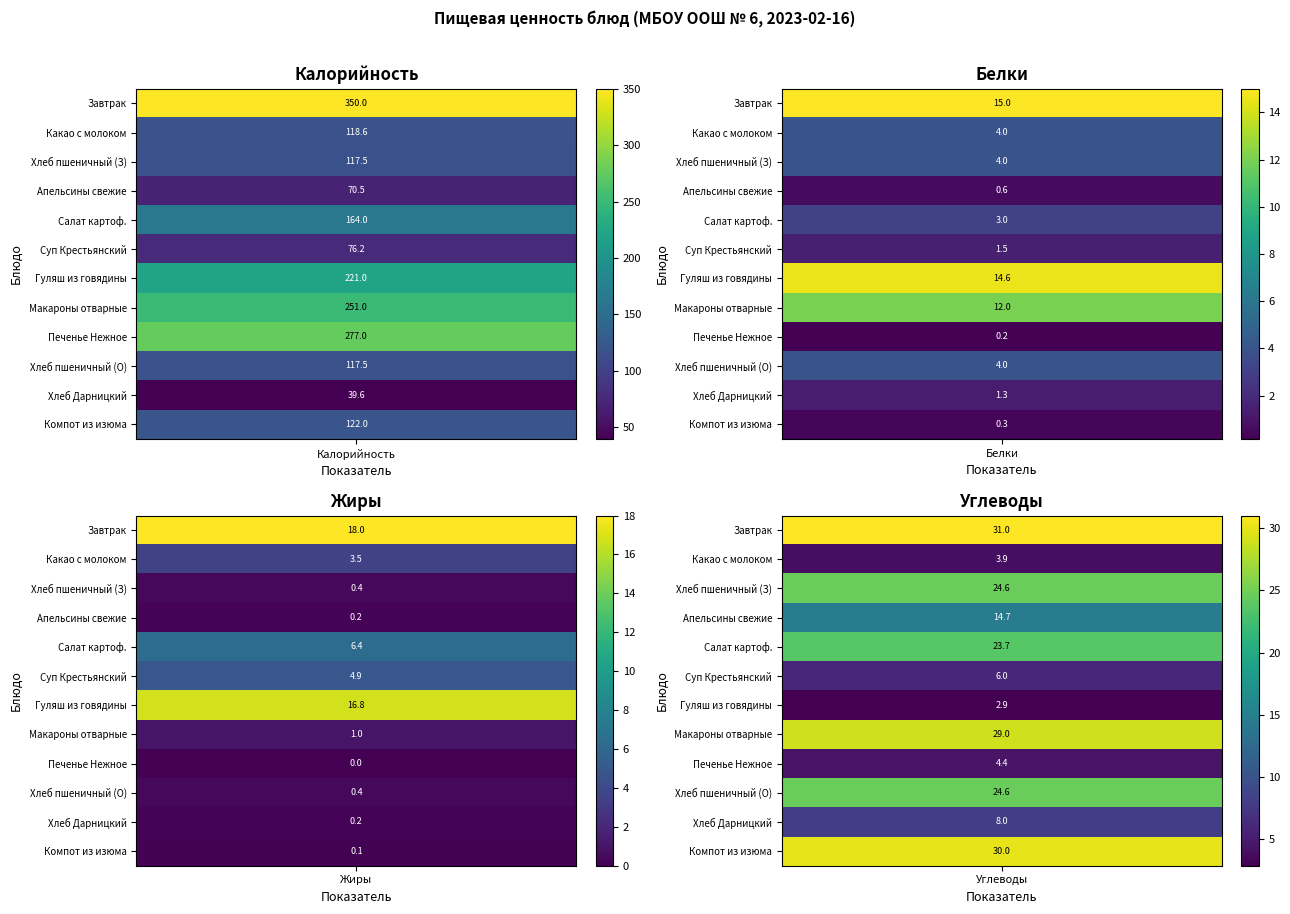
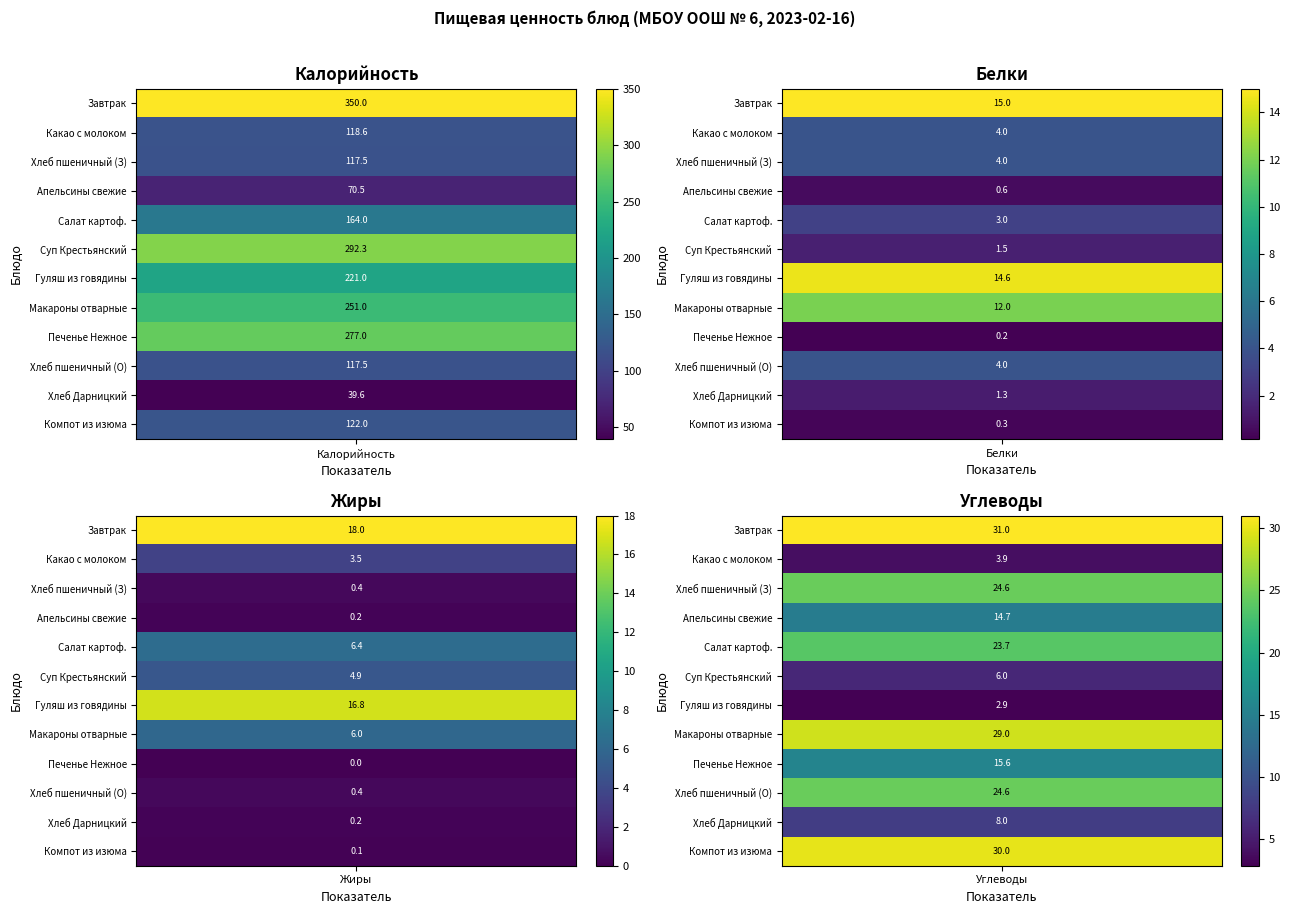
Калорийность, Суп Крестьянский, Калорийность: 76.2 -> 292.3
Жиры, Макароны отварные, Жиры: 1.0 -> 6.0
Углеводы, Печенье Нежное, Углеводы: 4.4 -> 15.6
